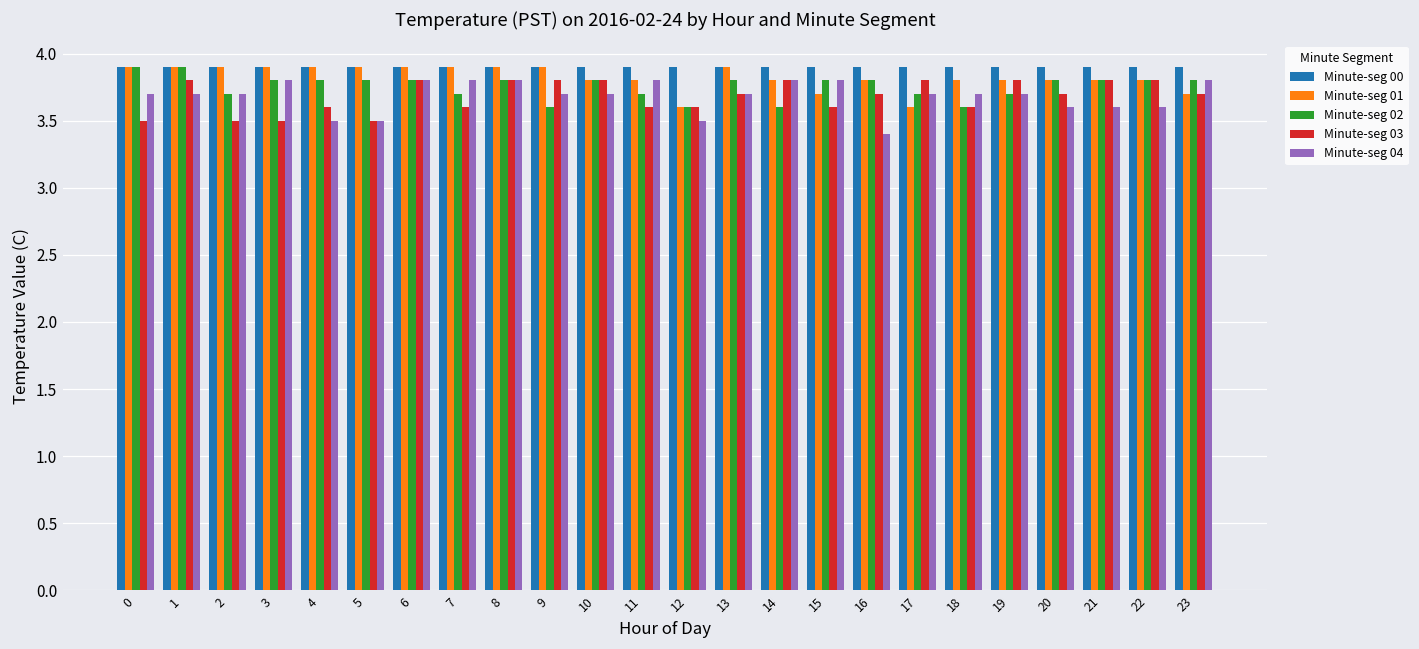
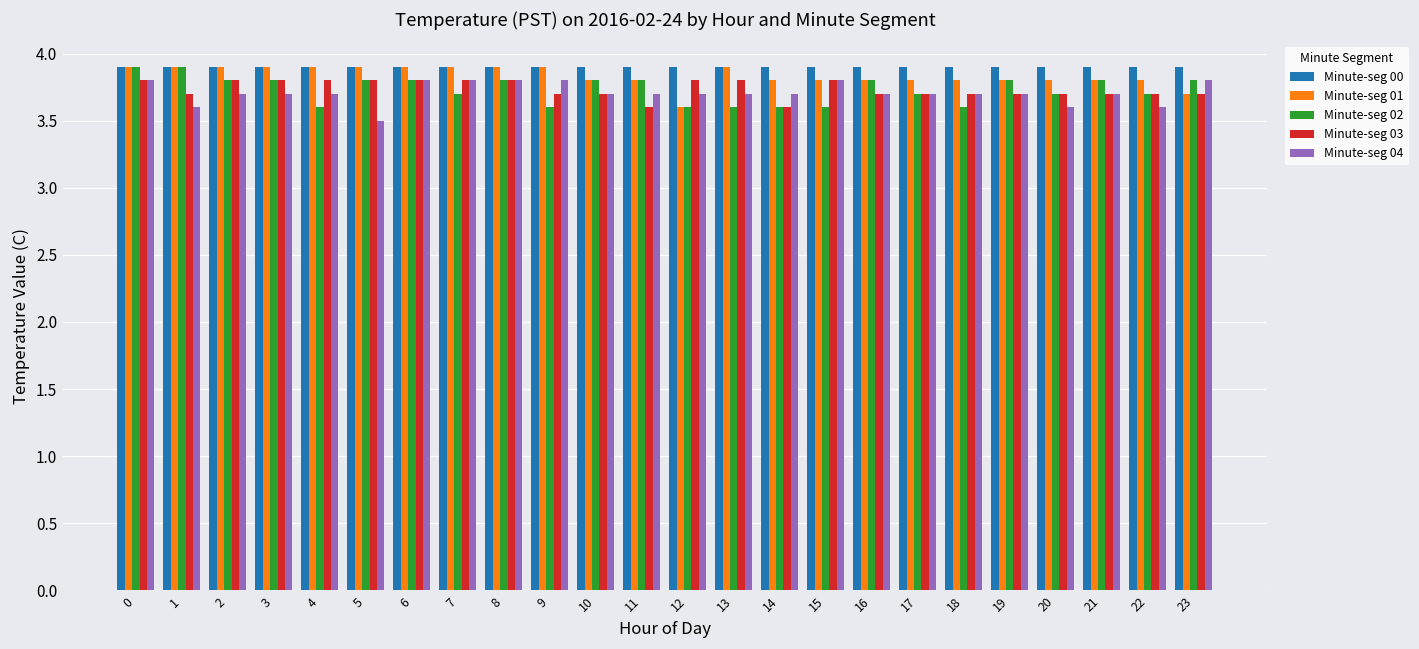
Minute-seg 03, 0: 3.5 -> 3.8
Minute-seg 04, 0: 3.7 -> 3.8
Minute-seg 03, 1: 3.8 -> 3.7
Minute-seg 04, 1: 3.7 -> 3.6
Minute-seg 02, 2: 3.7 -> 3.8
Minute-seg 03, 2: 3.5 -> 3.8
Minute-seg 03, 3: 3.5 -> 3.8
Minute-seg 04, 3: 3.8 -> 3.7
Minute-seg 02, 4: 3.8 -> 3.6
Minute-seg 03, 4: 3.6 -> 3.8
Minute-seg 04, 4: 3.5 -> 3.7
Minute-seg 03, 5: 3.5 -> 3.8
Minute-seg 03, 7: 3.6 -> 3.8
Minute-seg 03, 9: 3.8 -> 3.7
Minute-seg 04, 9: 3.7 -> 3.8
Minute-seg 03, 10: 3.8 -> 3.7
Minute-seg 02, 11: 3.7 -> 3.8
Minute-seg 04, 11: 3.8 -> 3.7
Minute-seg 03, 12: 3.6 -> 3.8
Minute-seg 04, 12: 3.5 -> 3.7
Minute-seg 02, 13: 3.8 -> 3.6
Minute-seg 03, 13: 3.7 -> 3.8
Minute-seg 03, 14: 3.8 -> 3.6
Minute-seg 04, 14: 3.8 -> 3.7
Minute-seg 01, 15: 3.7 -> 3.8
Minute-seg 02, 15: 3.8 -> 3.6
Minute-seg 03, 15: 3.6 -> 3.8
Minute-seg 04, 16: 3.4 -> 3.7
Minute-seg 01, 17: 3.6 -> 3.8
Minute-seg 03, 17: 3.8 -> 3.7
Minute-seg 03, 18: 3.6 -> 3.7
Minute-seg 02, 19: 3.7 -> 3.8
Minute-seg 03, 19: 3.8 -> 3.7
Minute-seg 02, 20: 3.8 -> 3.7
Minute-seg 03, 21: 3.8 -> 3.7
Minute-seg 04, 21: 3.6 -> 3.7
Minute-seg 02, 22: 3.8 -> 3.7
Minute-seg 03, 22: 3.8 -> 3.7
